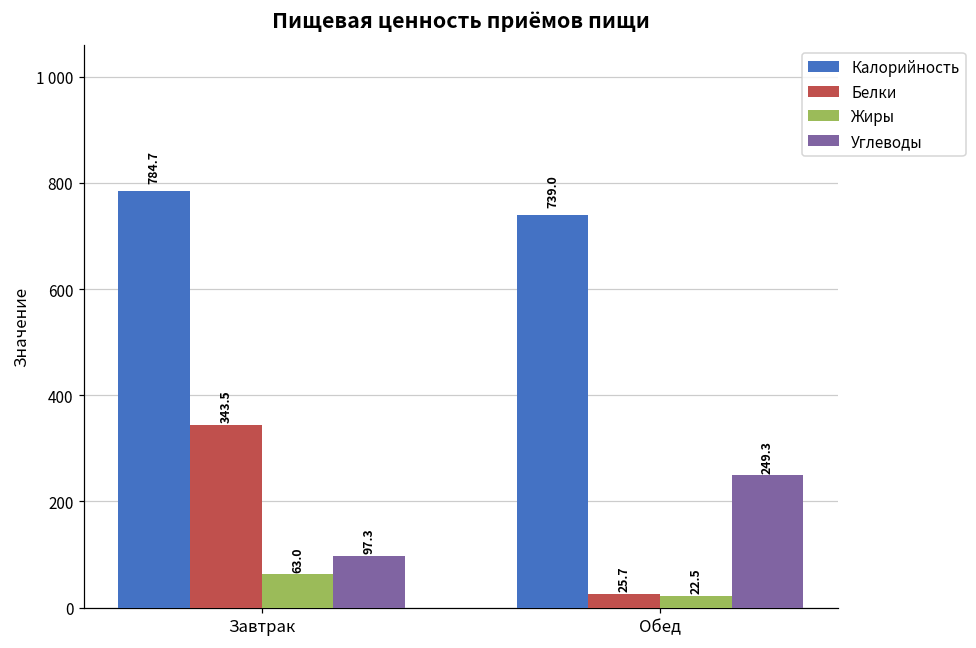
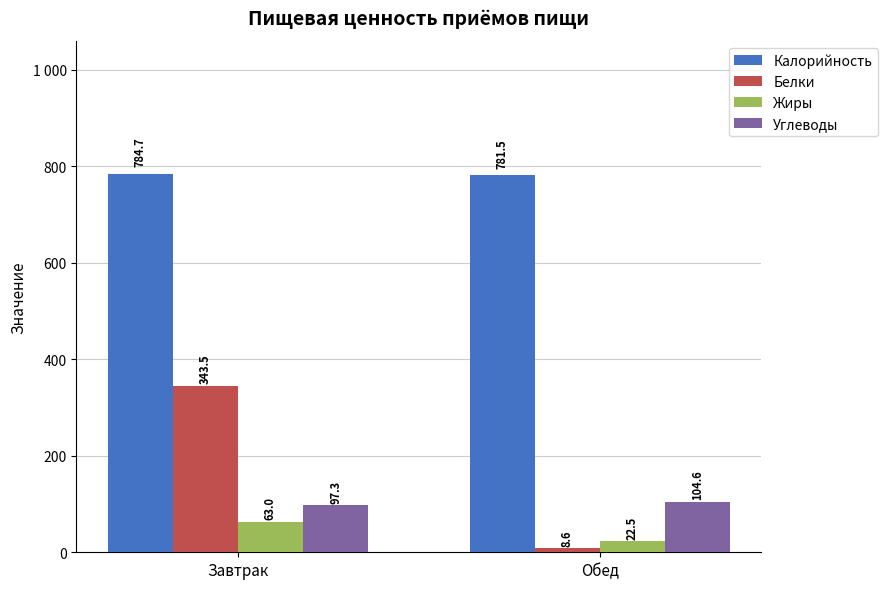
Калорийность, Обед: 739.0 -> 781.5
Белки, Обед: 25.7 -> 8.6
Углеводы, Обед: 249.3 -> 104.6
